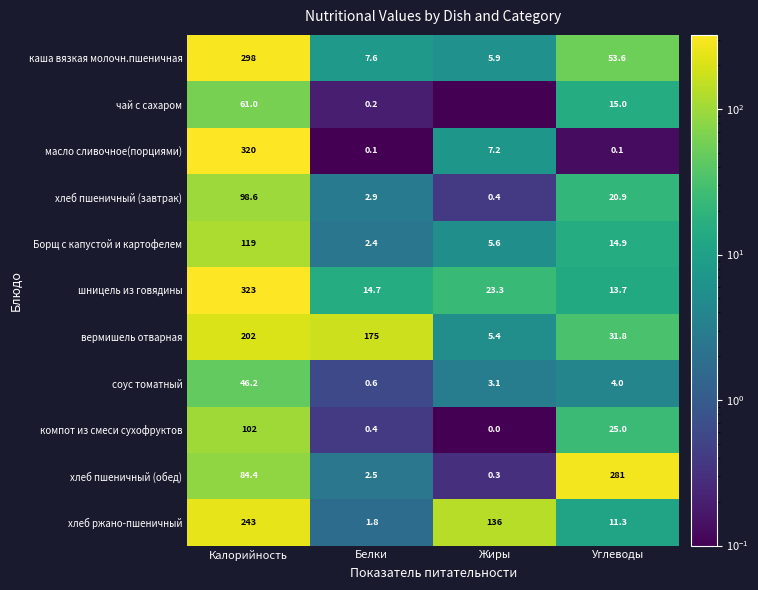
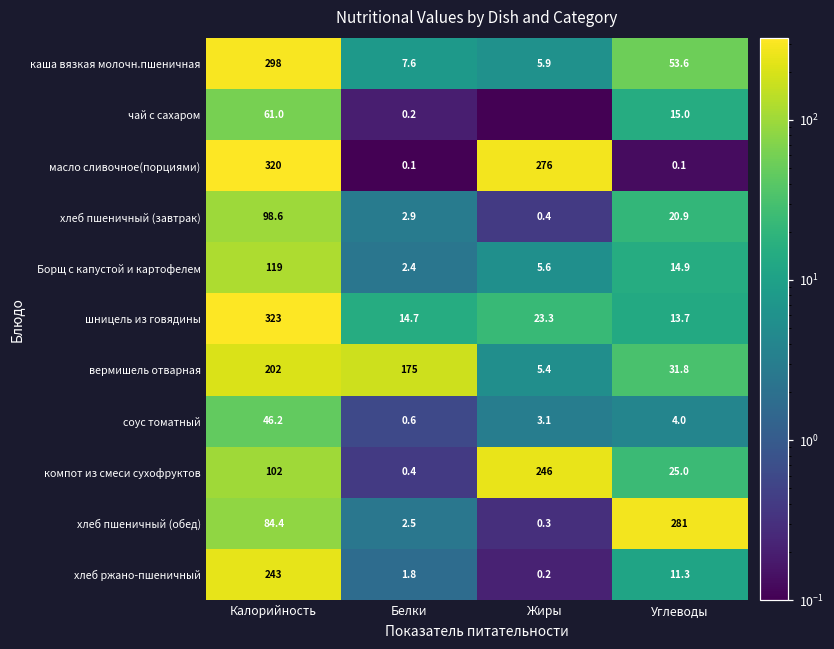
масло сливочное(порциями), Жиры: 7.2 -> 276
компот из смеси сухофруктов, Жиры: 0.0 -> 246
хлеб ржано-пшеничный, Жиры: 136 -> 0.2
